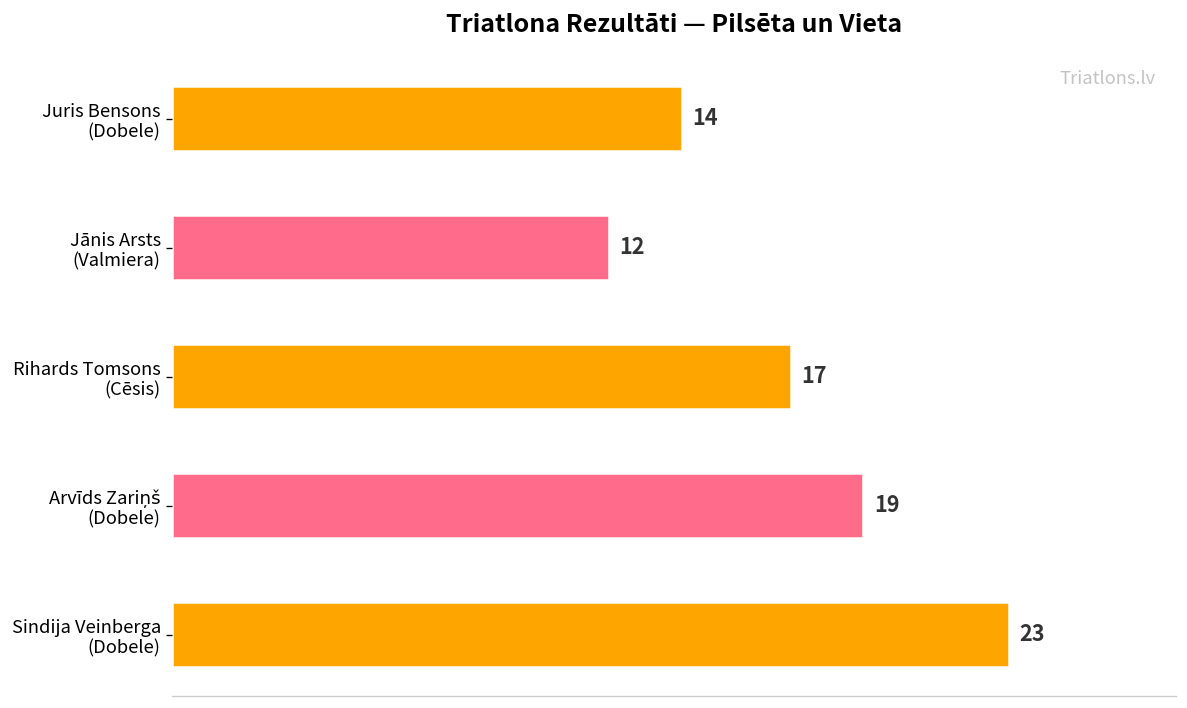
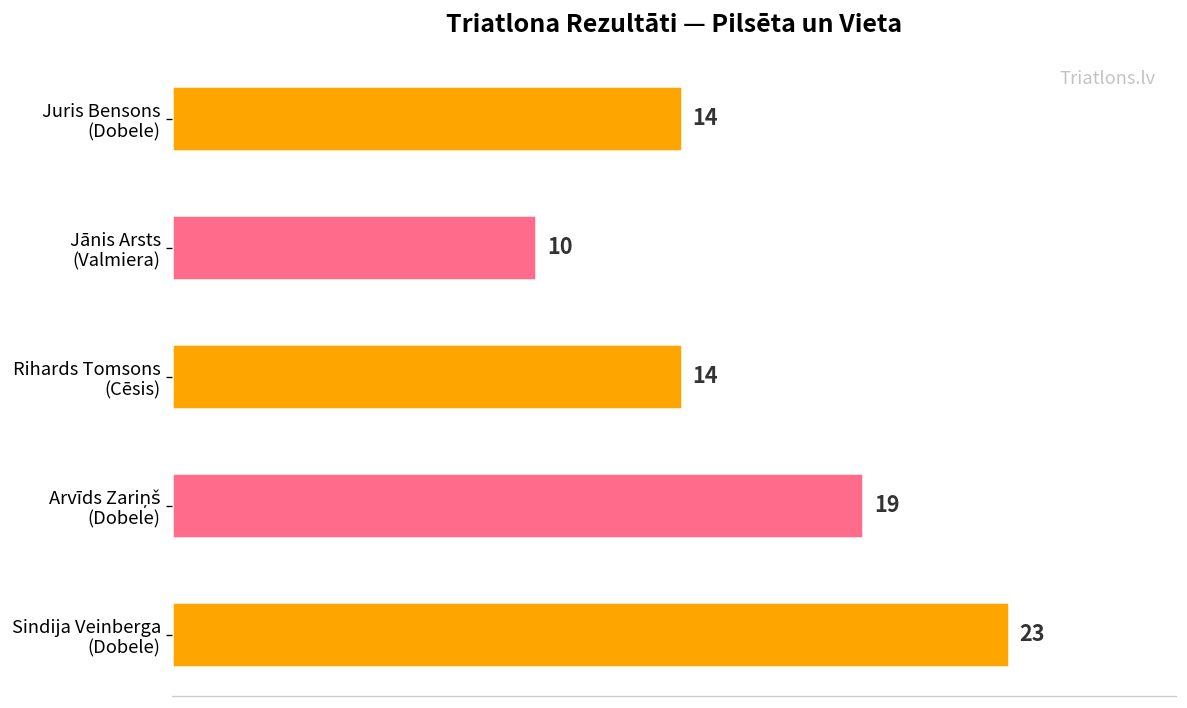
Jānis Arsts (Valmiera): 12 -> 10
Rihards Tomsons (Cēsis): 17 -> 14
